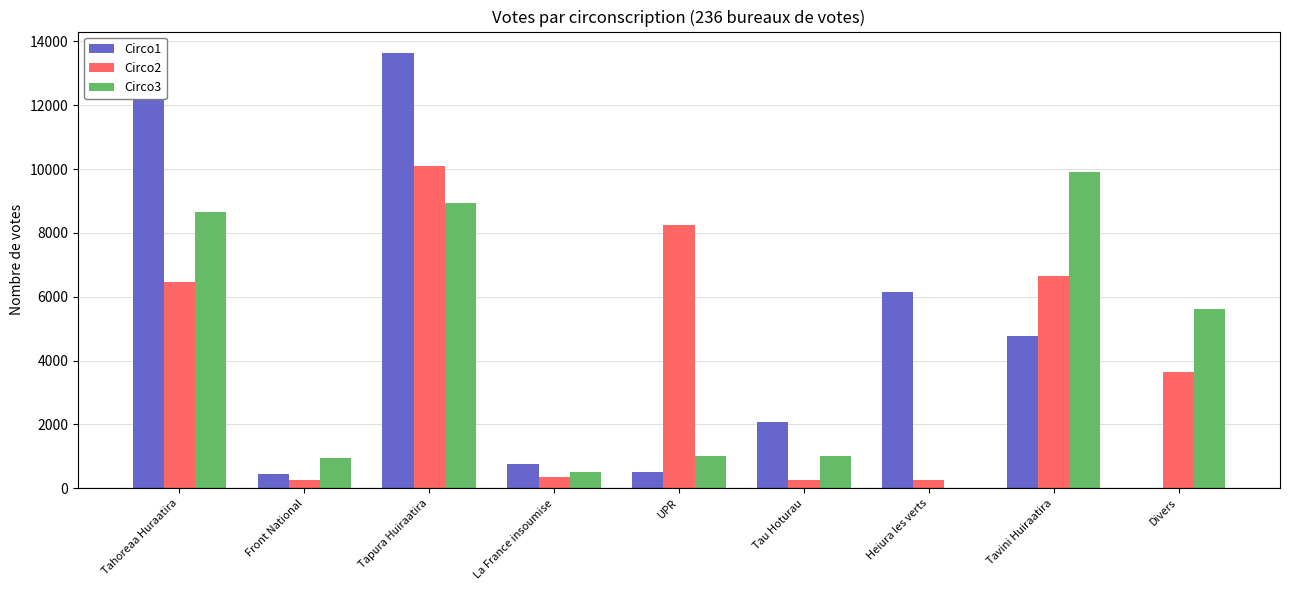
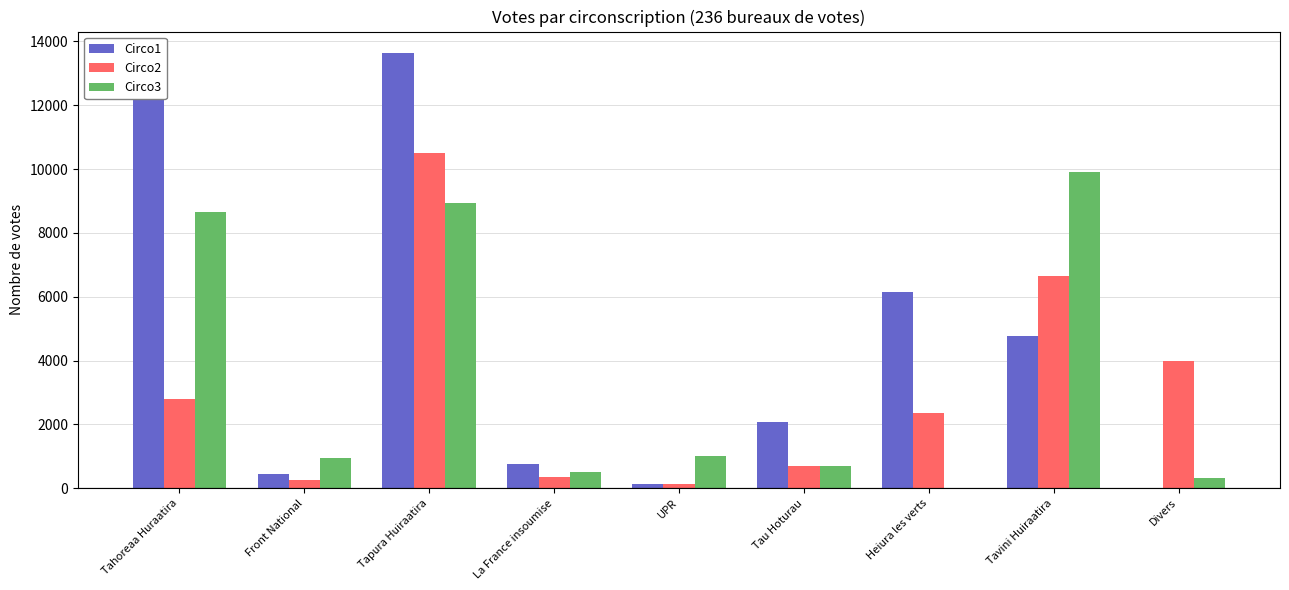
Circo2, Tahoreaa Huraatira: 6500 -> 2800
Circo2, Tapura Huiraatira: 10100 -> 10500
Circo1, UPR: 500 -> 100
Circo2, UPR: 8200 -> 100
Circo2, Tau Hoturau: 300 -> 700
Circo3, Tau Hoturau: 1000 -> 700
Circo2, Heiura les verts: 300 -> 2400
Circo2, Divers: 3700 -> 4000
Circo3, Divers: 5600 -> 300
